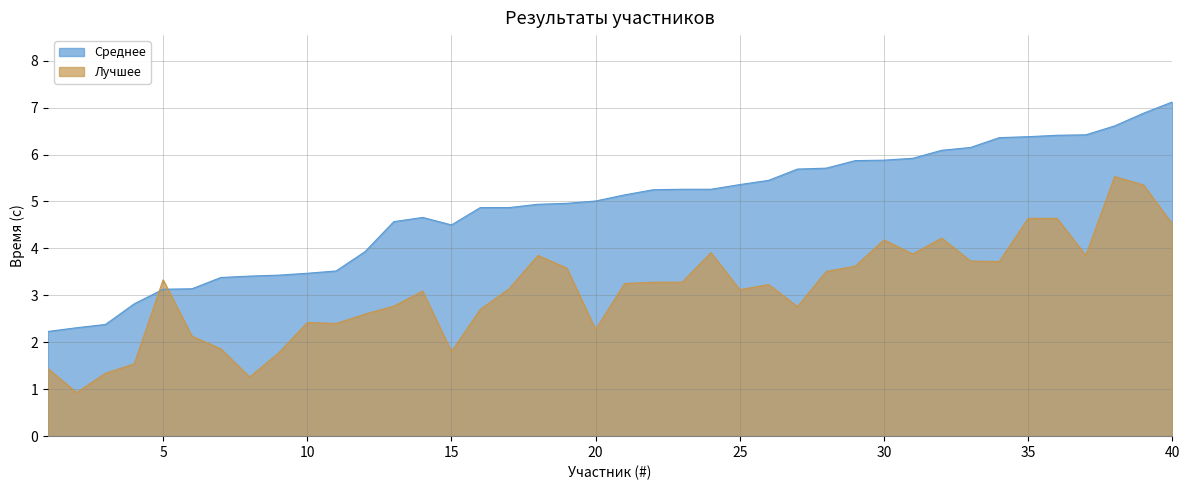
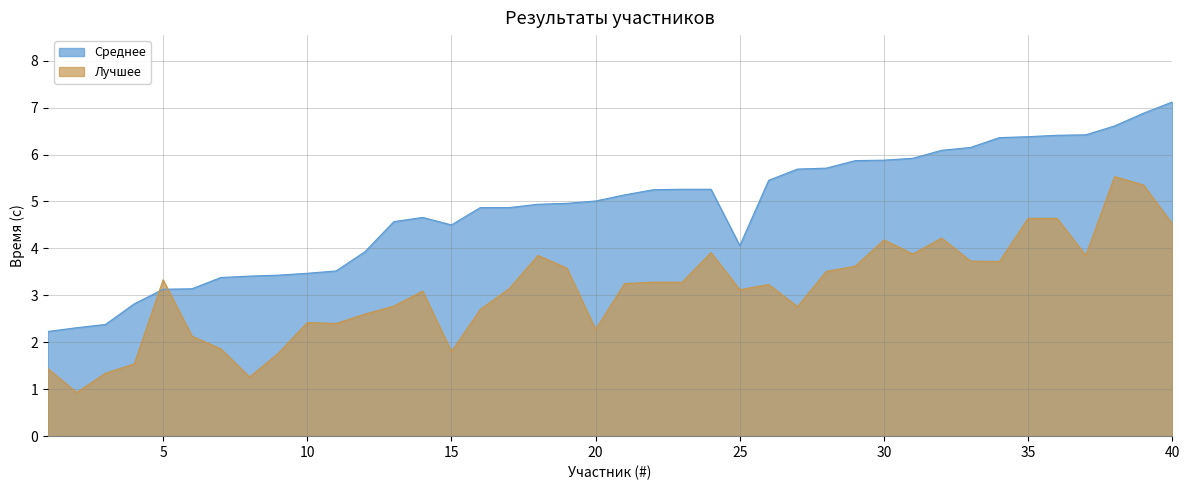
Среднее, 25: 5.4 -> 4.1
